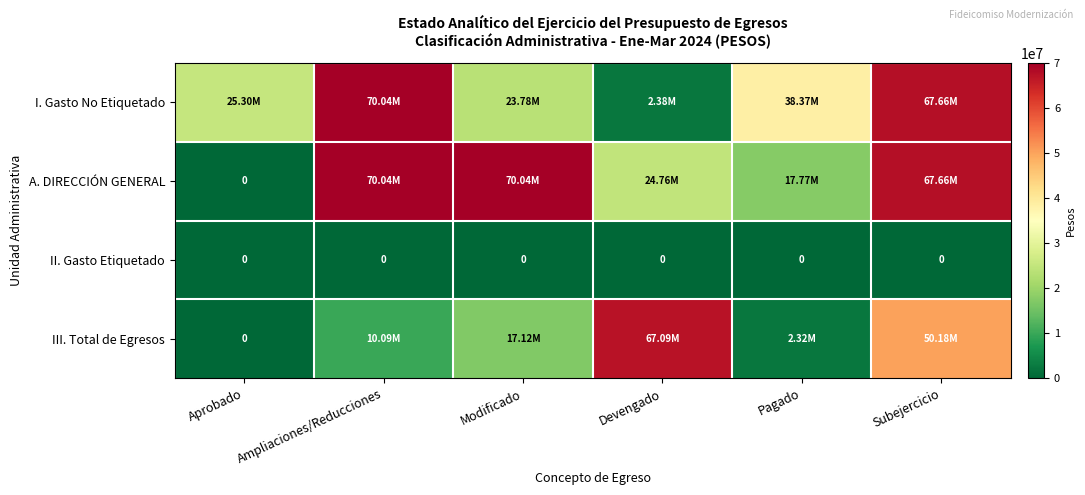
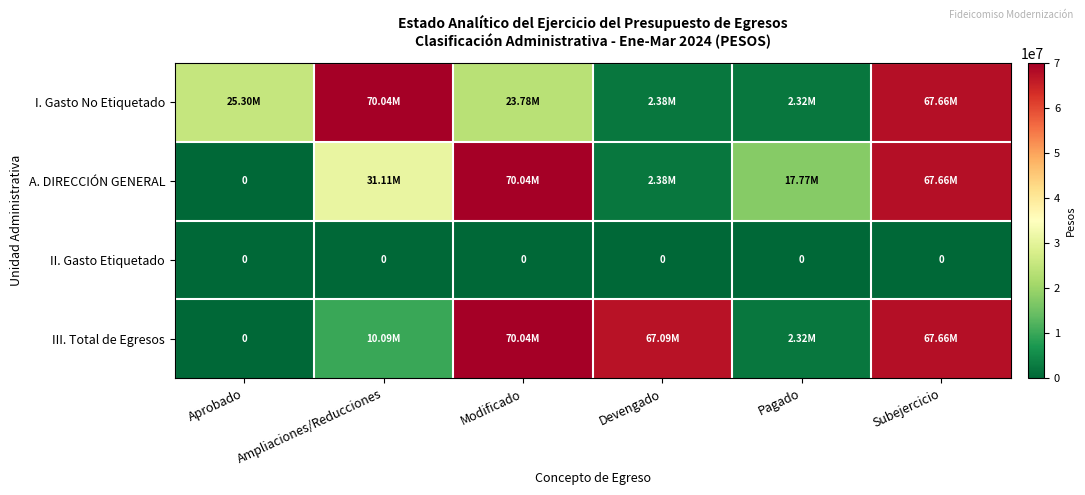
I. Gasto No Etiquetado, Pagado: 38.37M -> 2.32M
A. DIRECCIÓN GENERAL, Ampliaciones/Reducciones: 70.04M -> 31.11M
A. DIRECCIÓN GENERAL, Devengado: 24.76M -> 2.38M
III. Total de Egresos, Modificado: 17.12M -> 70.04M
III. Total de Egresos, Subejercicio: 50.18M -> 67.66M
